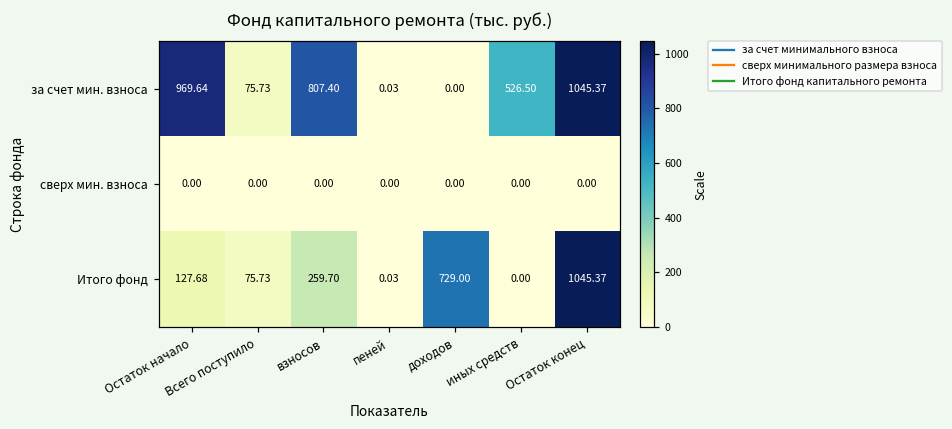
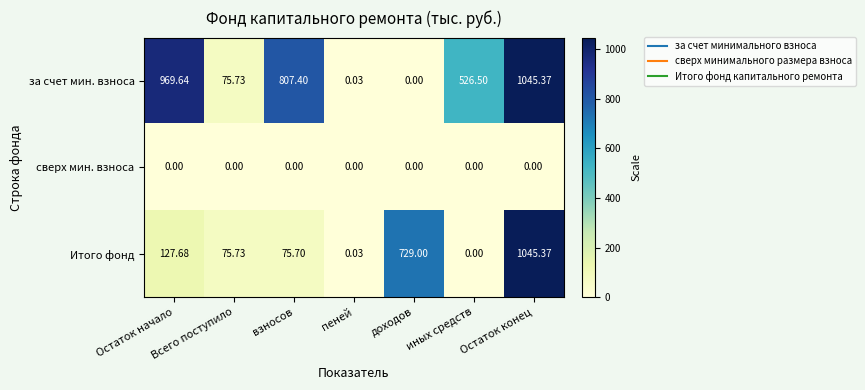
Итого фонд, взносов: 259.70 -> 75.70
